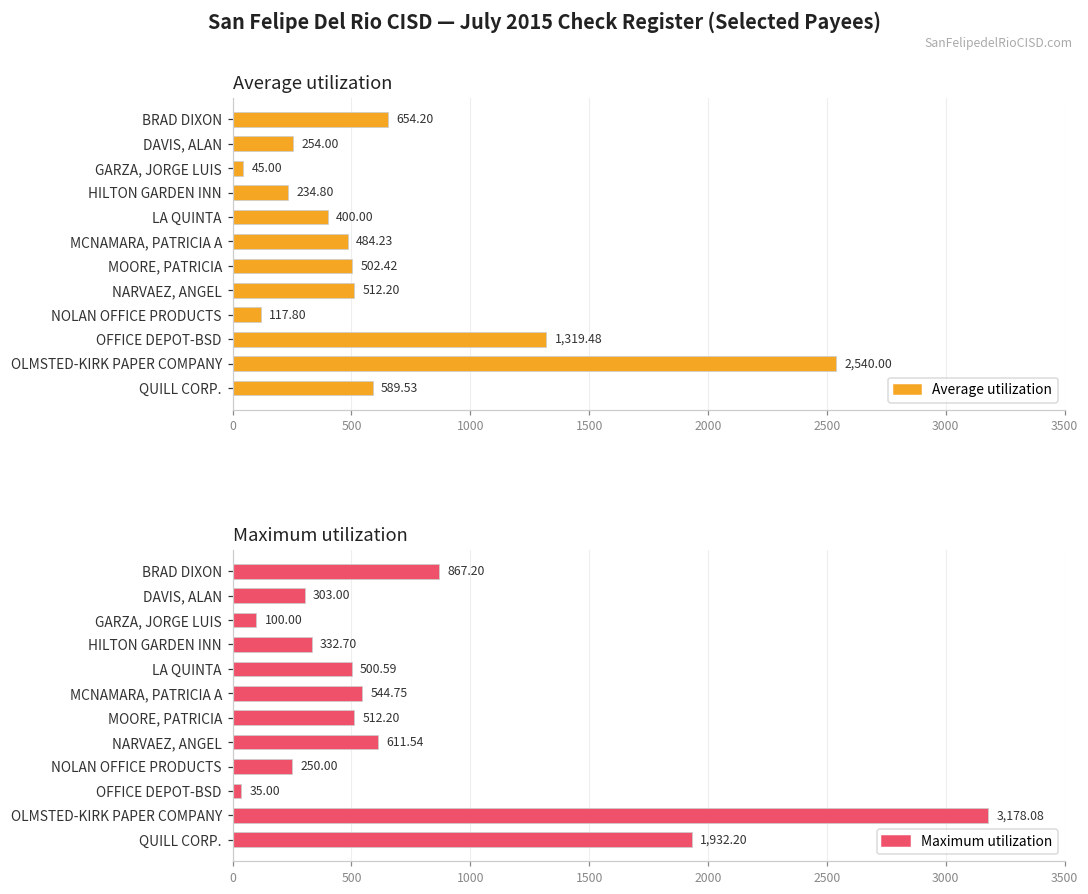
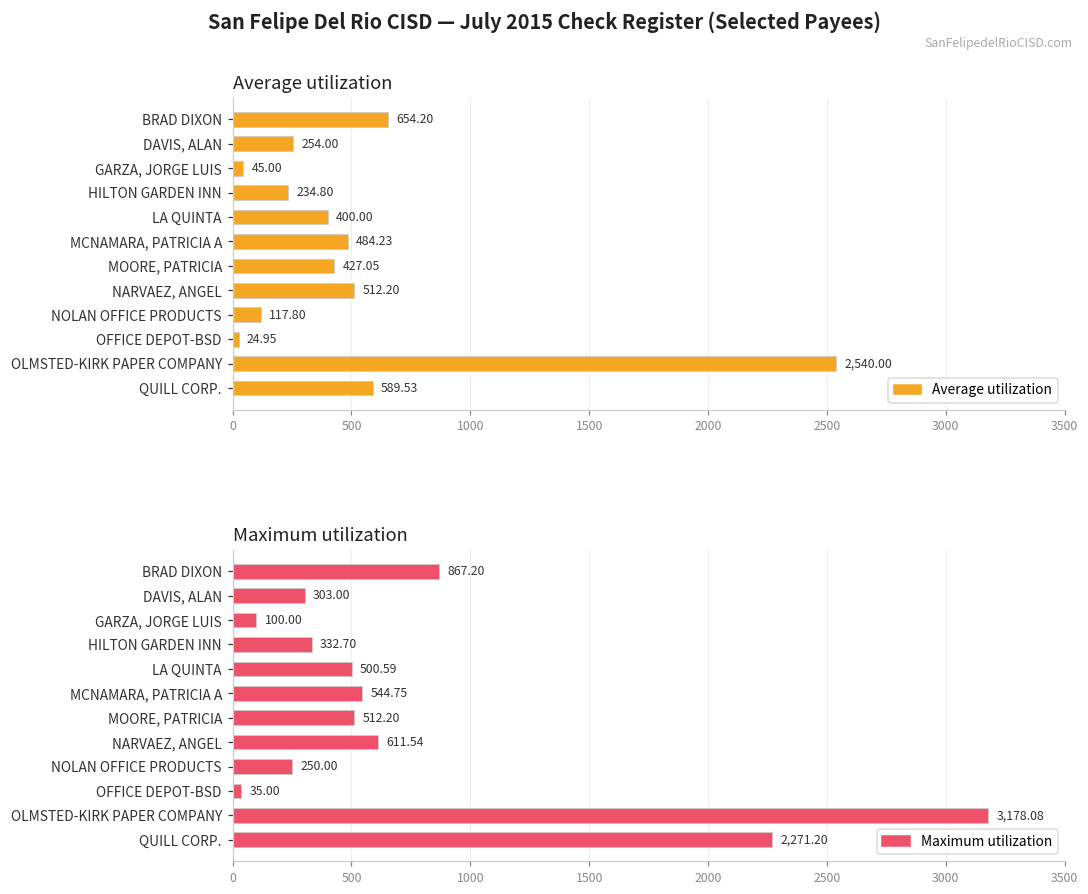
Average utilization, MOORE, PATRICIA: 502.42 -> 427.05
Average utilization, OFFICE DEPOT-BSD: 1,319.48 -> 24.95
Maximum utilization, QUILL CORP.: 1,932.20 -> 2,271.20
